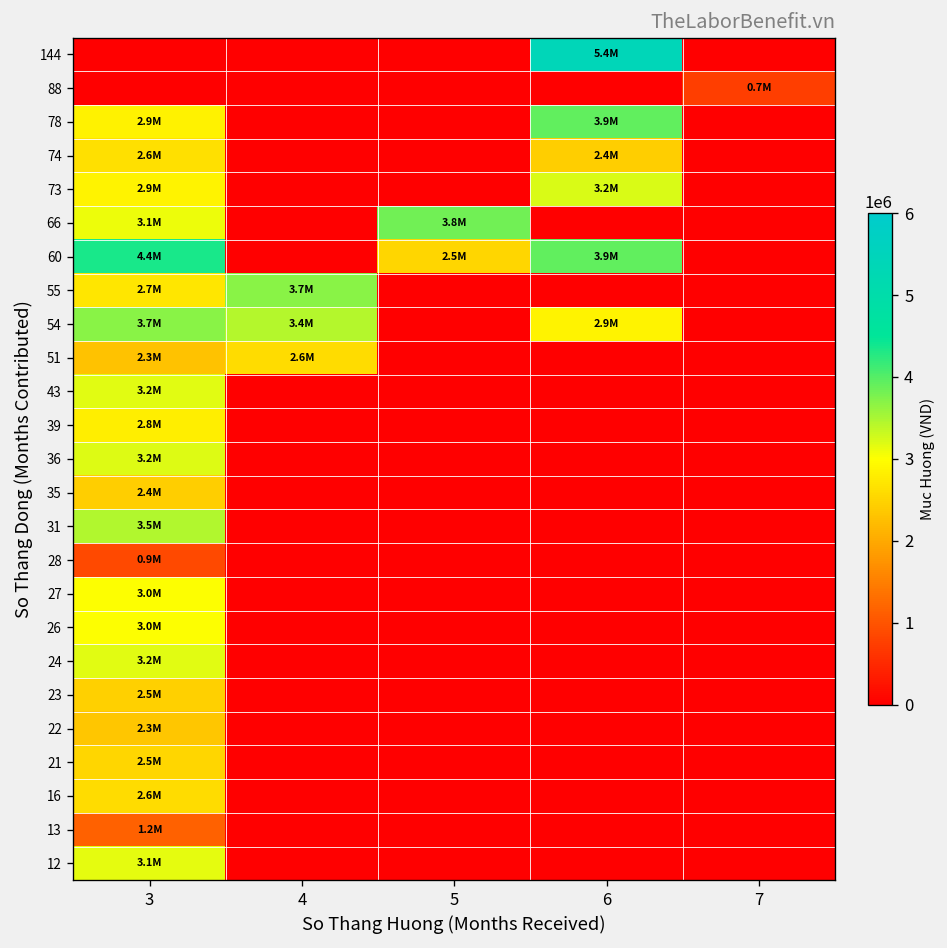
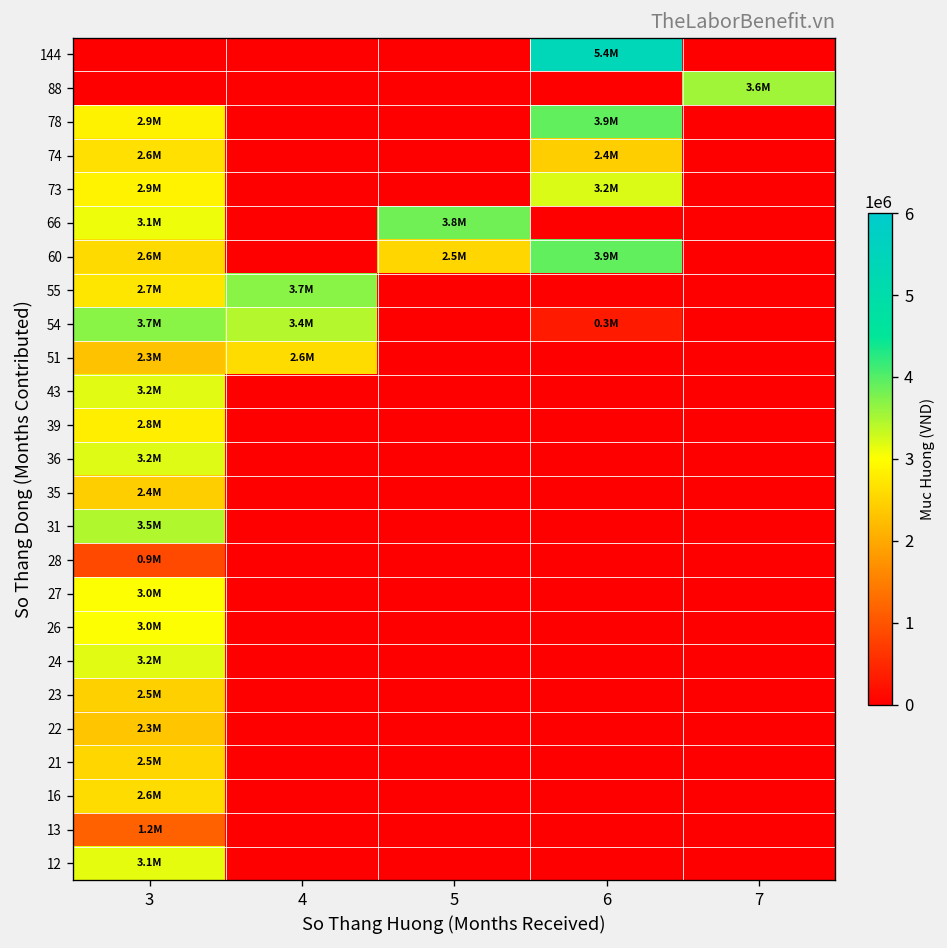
88, 7: 0.7M -> 3.6M
60, 3: 4.4M -> 2.6M
54, 6: 2.9M -> 0.3M
